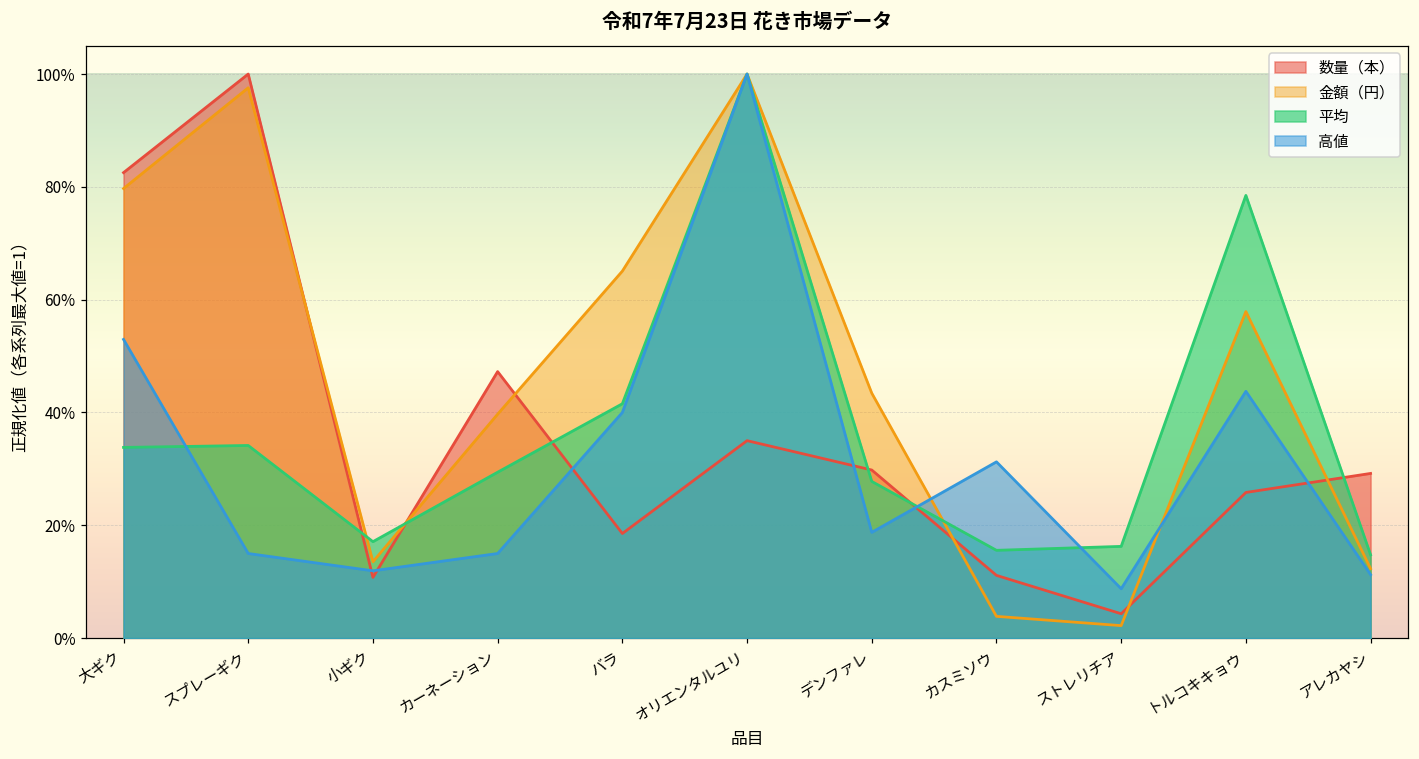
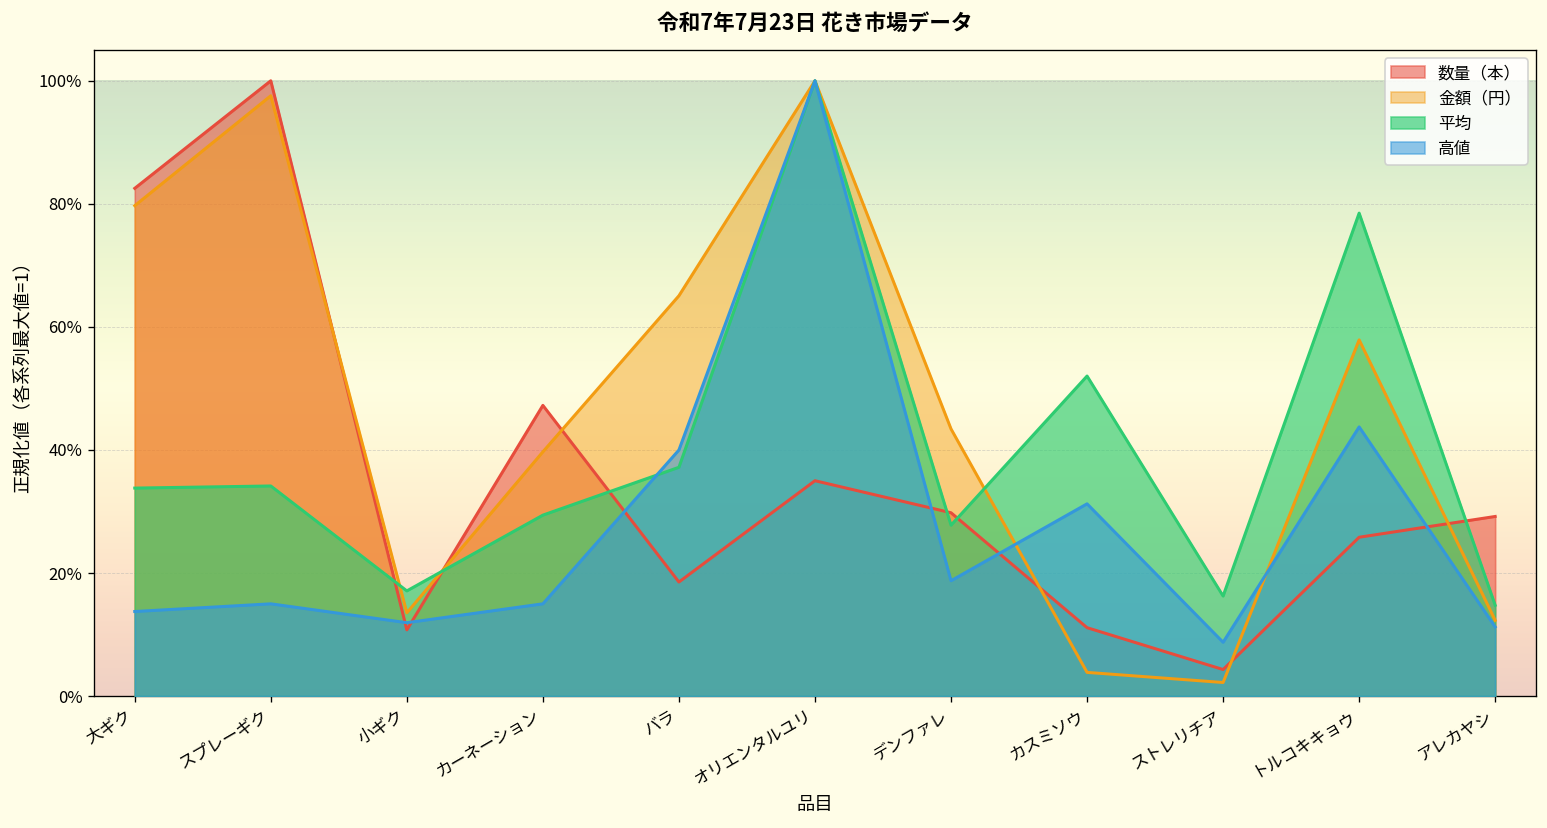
高値, 大ギク: 53% -> 14%
平均, バラ: 42% -> 37%
平均, カスミソウ: 16% -> 52%
